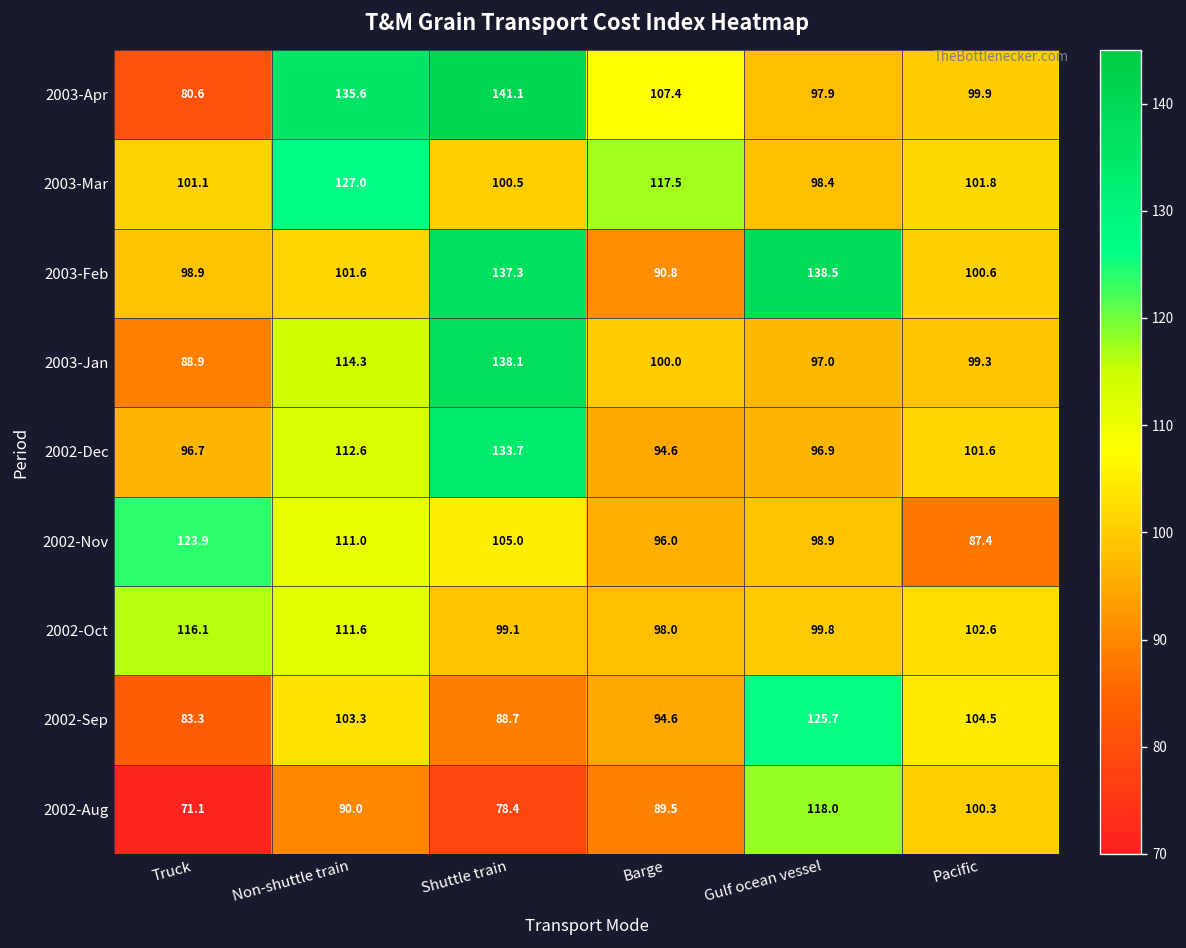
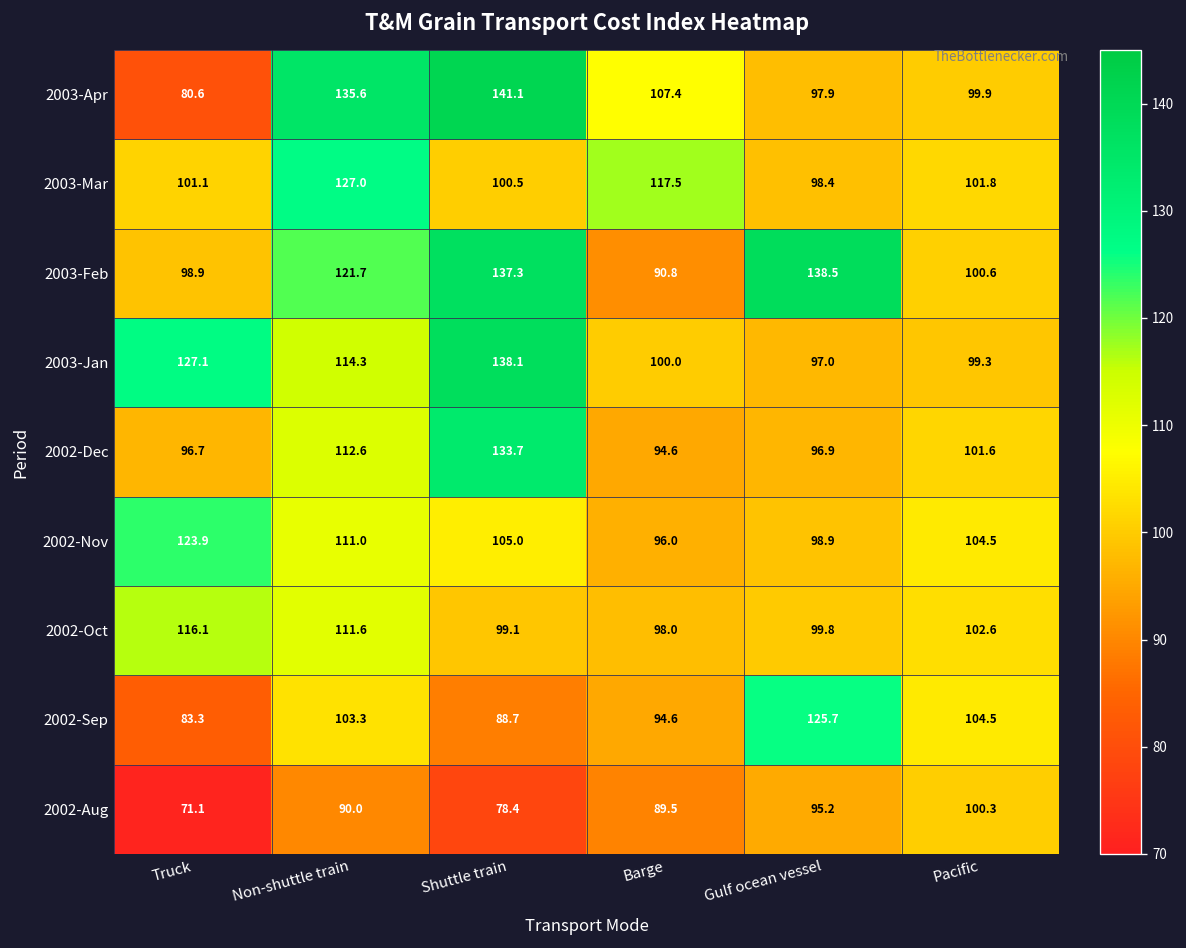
2003-Feb, Non-shuttle train: 101.6 -> 121.7
2003-Jan, Truck: 88.9 -> 127.1
2002-Nov, Pacific: 87.4 -> 104.5
2002-Aug, Gulf ocean vessel: 118.0 -> 95.2
